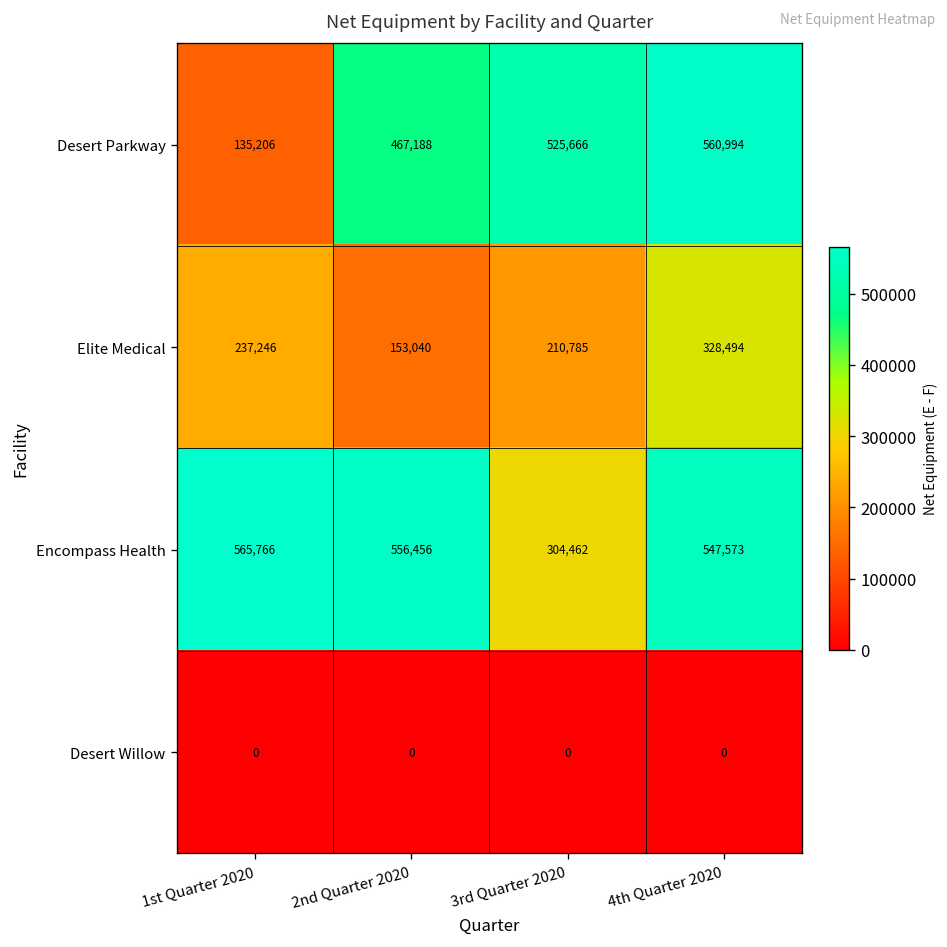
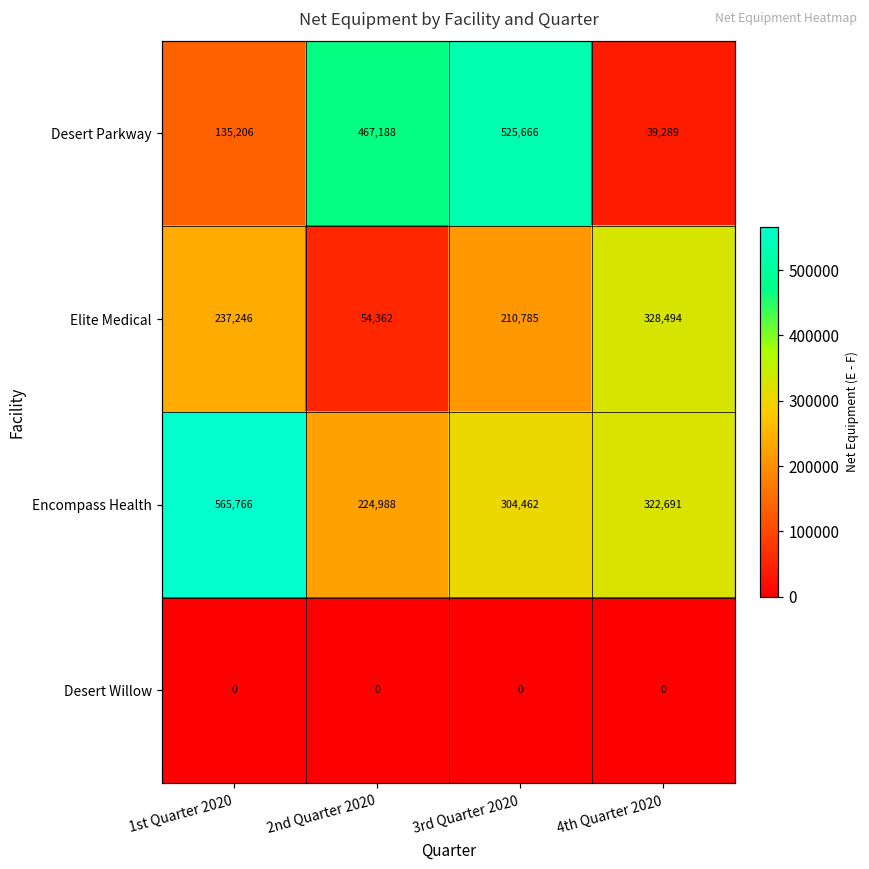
Desert Parkway, 4th Quarter 2020: 560,994 -> 39,289
Elite Medical, 2nd Quarter 2020: 153,040 -> 54,362
Encompass Health, 2nd Quarter 2020: 556,456 -> 224,988
Encompass Health, 4th Quarter 2020: 547,573 -> 322,691
